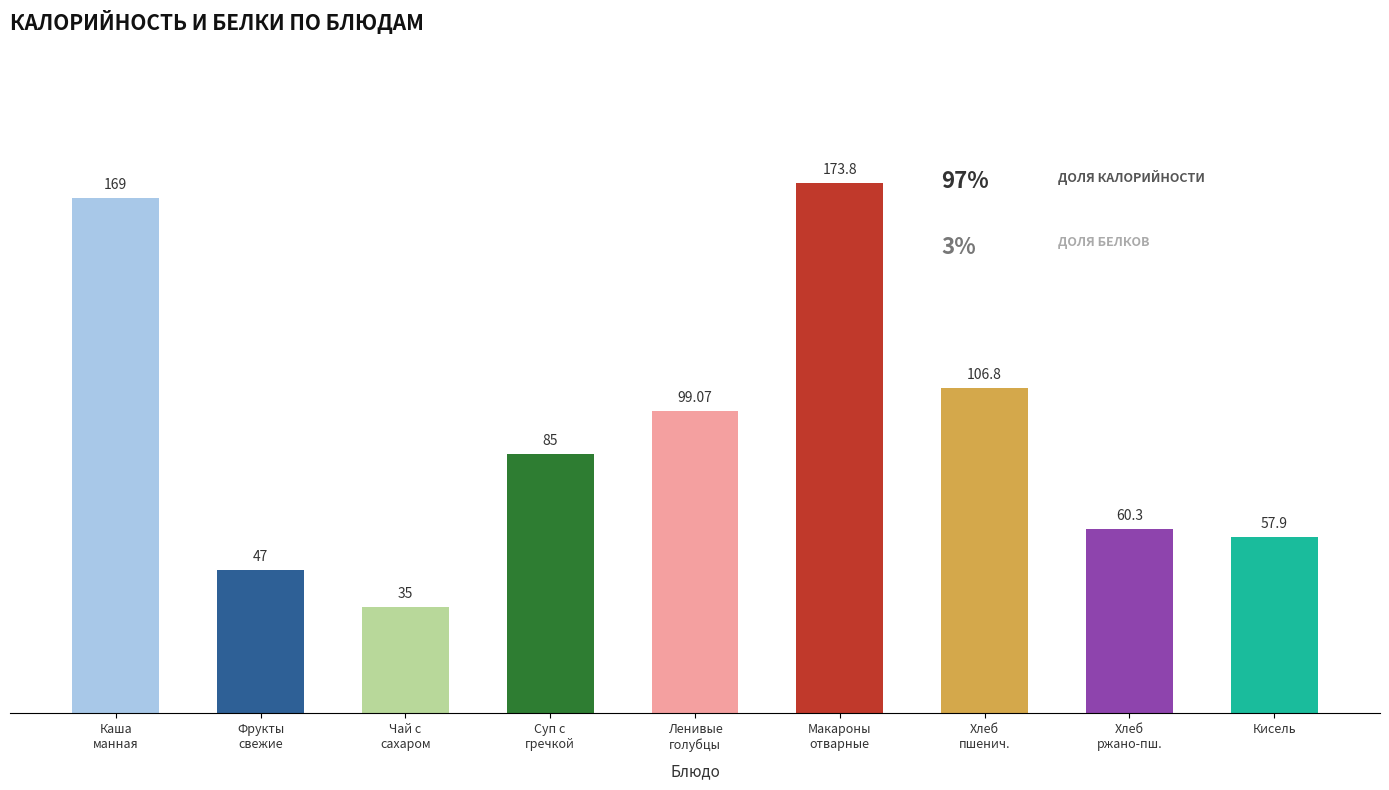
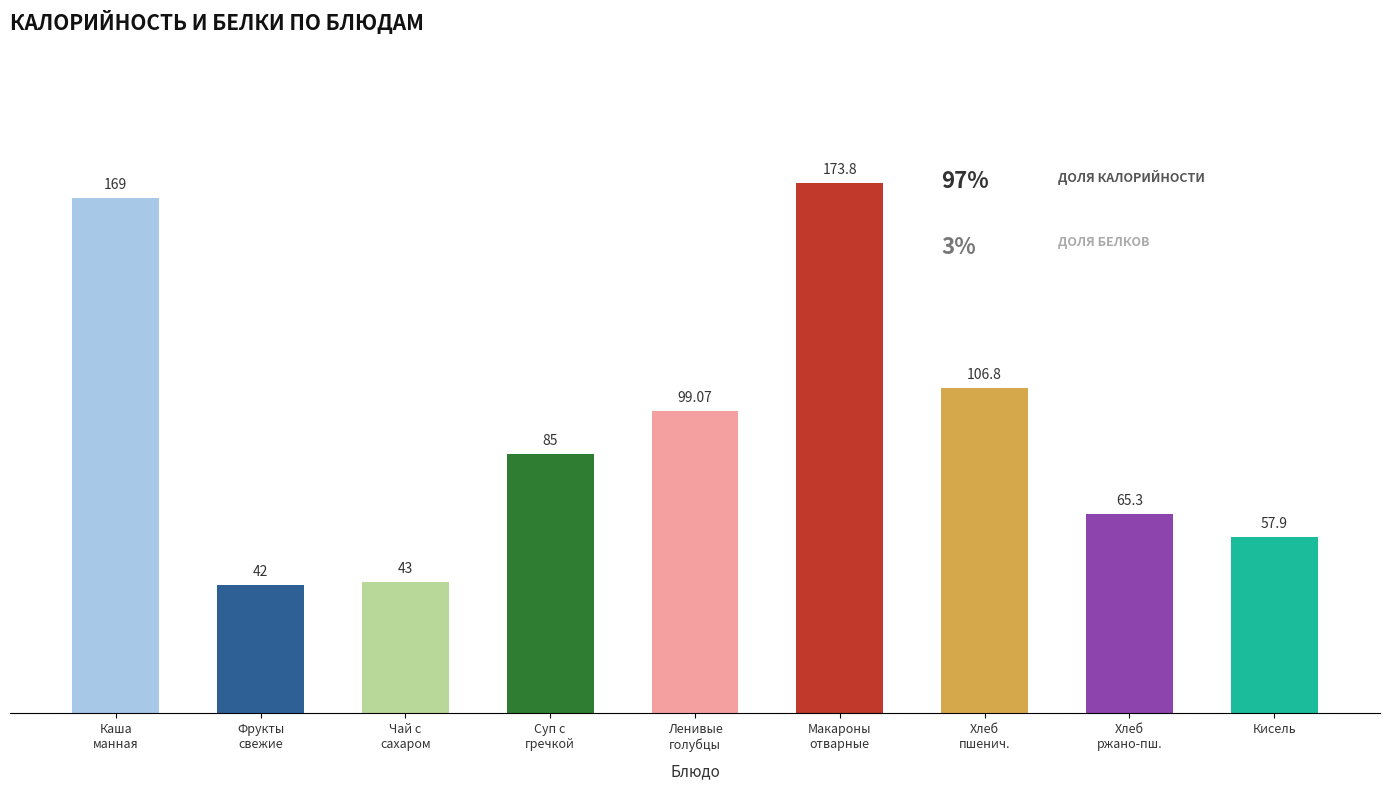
Фрукты свежие: 47 -> 42
Чай с сахаром: 35 -> 43
Хлеб ржано-пш.: 60.3 -> 65.3
